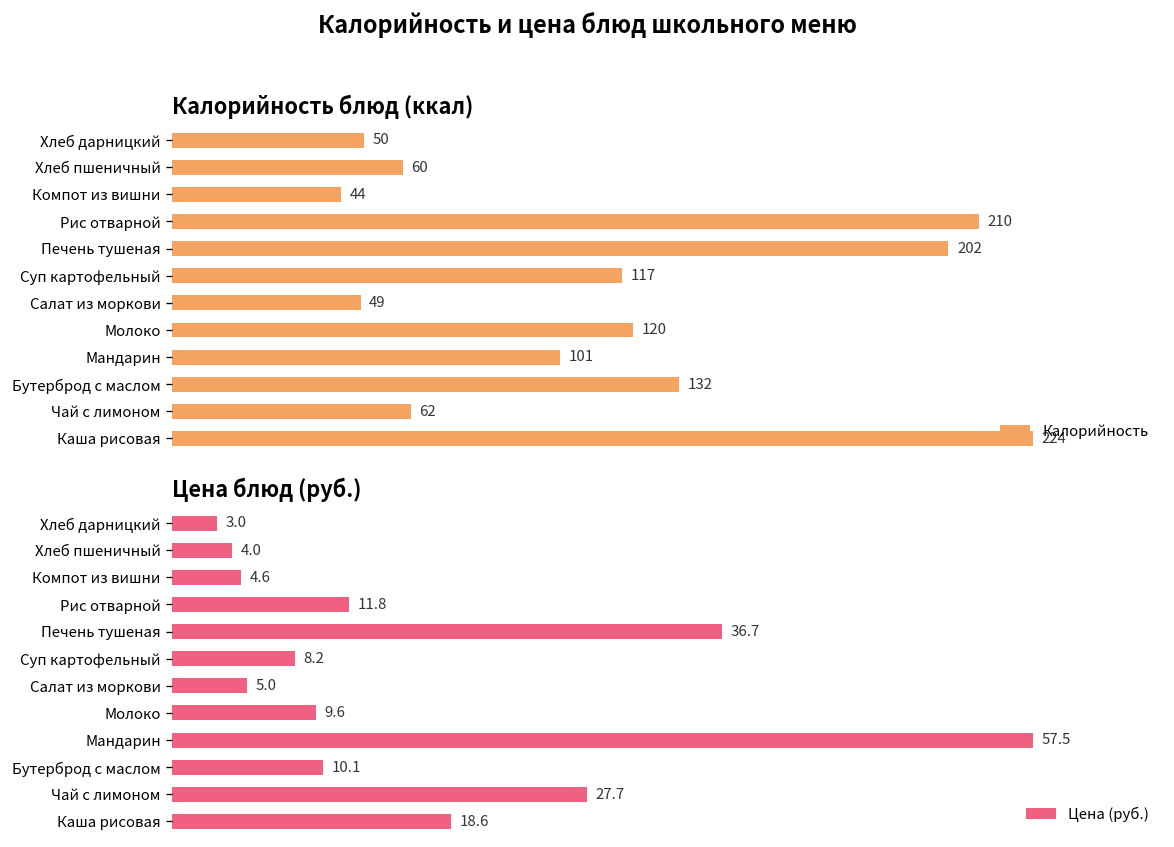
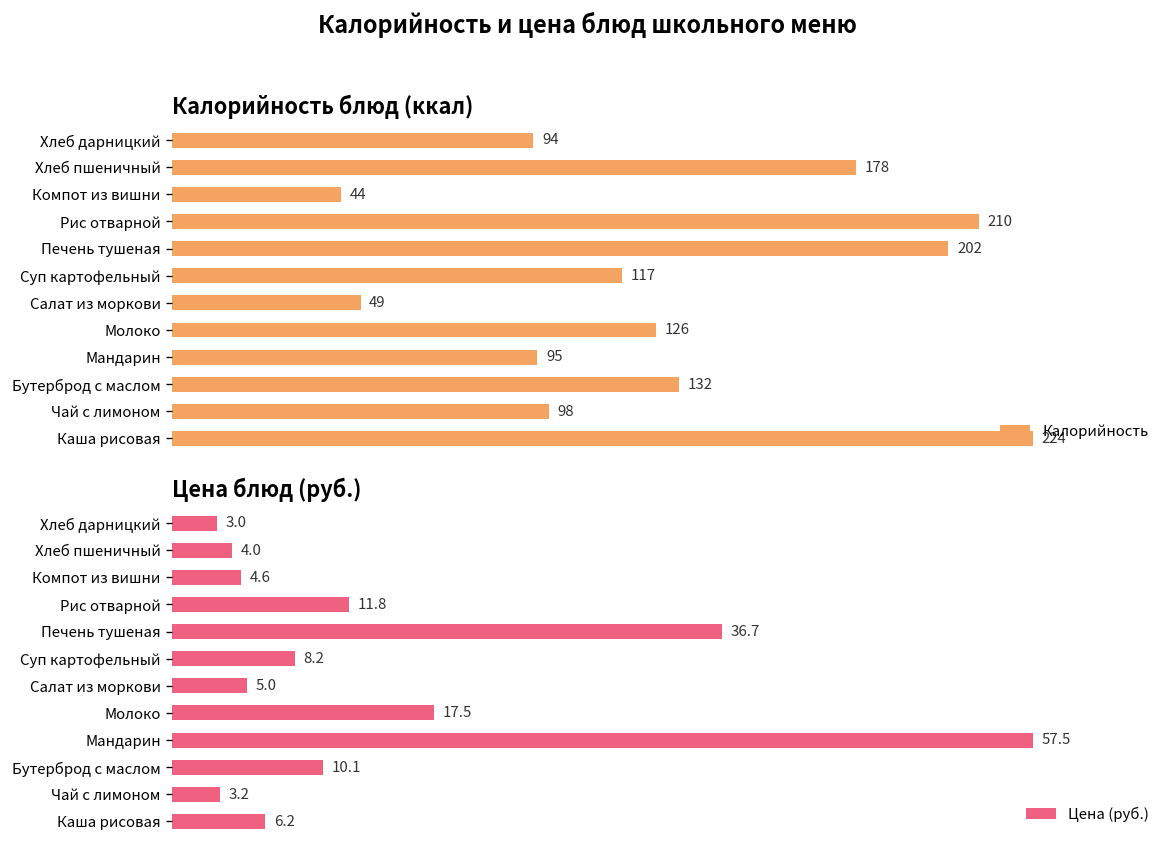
Калорийность блюд (ккал), Хлеб дарницкий: 50 -> 94
Калорийность блюд (ккал), Хлеб пшеничный: 60 -> 178
Калорийность блюд (ккал), Молоко: 120 -> 126
Калорийность блюд (ккал), Мандарин: 101 -> 95
Калорийность блюд (ккал), Чай с лимоном: 62 -> 98
Цена блюд (руб.), Молоко: 9.6 -> 17.5
Цена блюд (руб.), Чай с лимоном: 27.7 -> 3.2
Цена блюд (руб.), Каша рисовая: 18.6 -> 6.2
